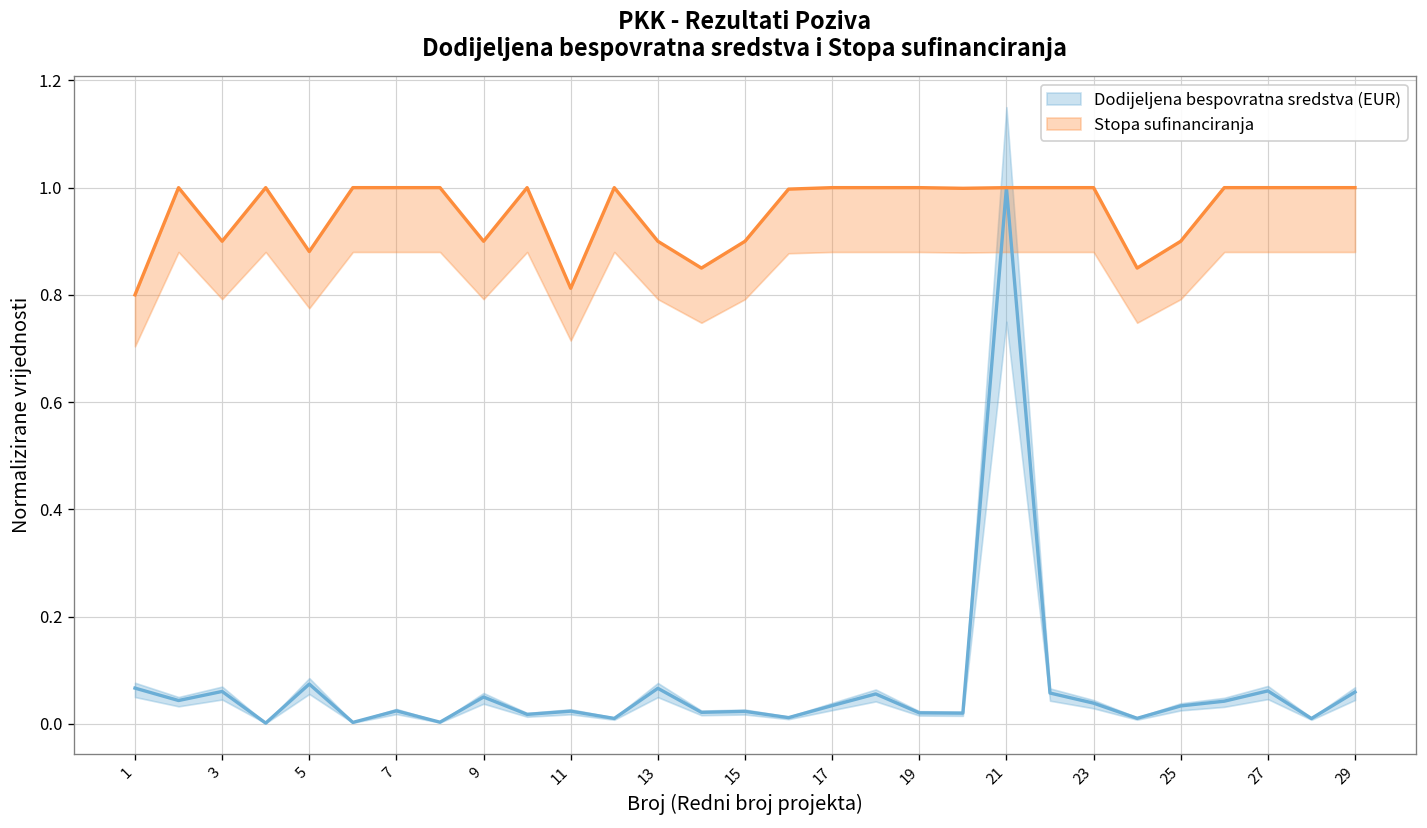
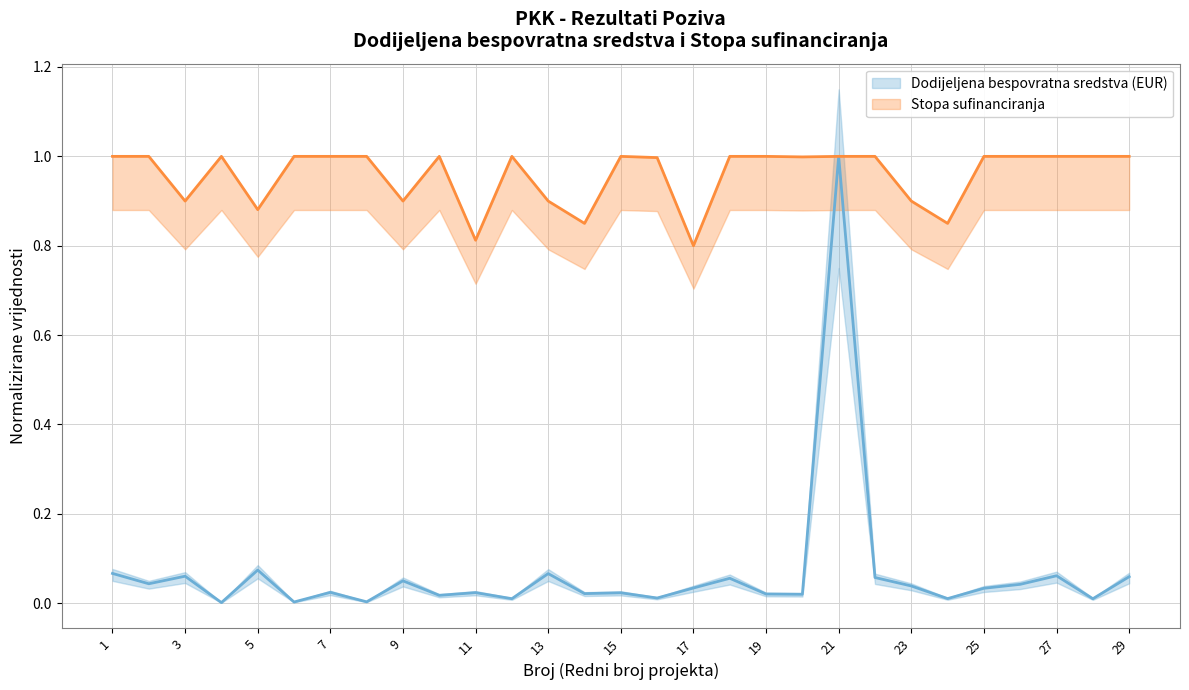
Stopa sufinanciranja, 1: 0.8 -> 1.0
Stopa sufinanciranja, 15: 0.9 -> 1.0
Stopa sufinanciranja, 17: 1.0 -> 0.8
Stopa sufinanciranja, 23: 1.0 -> 0.9
Stopa sufinanciranja, 25: 0.9 -> 1.0
